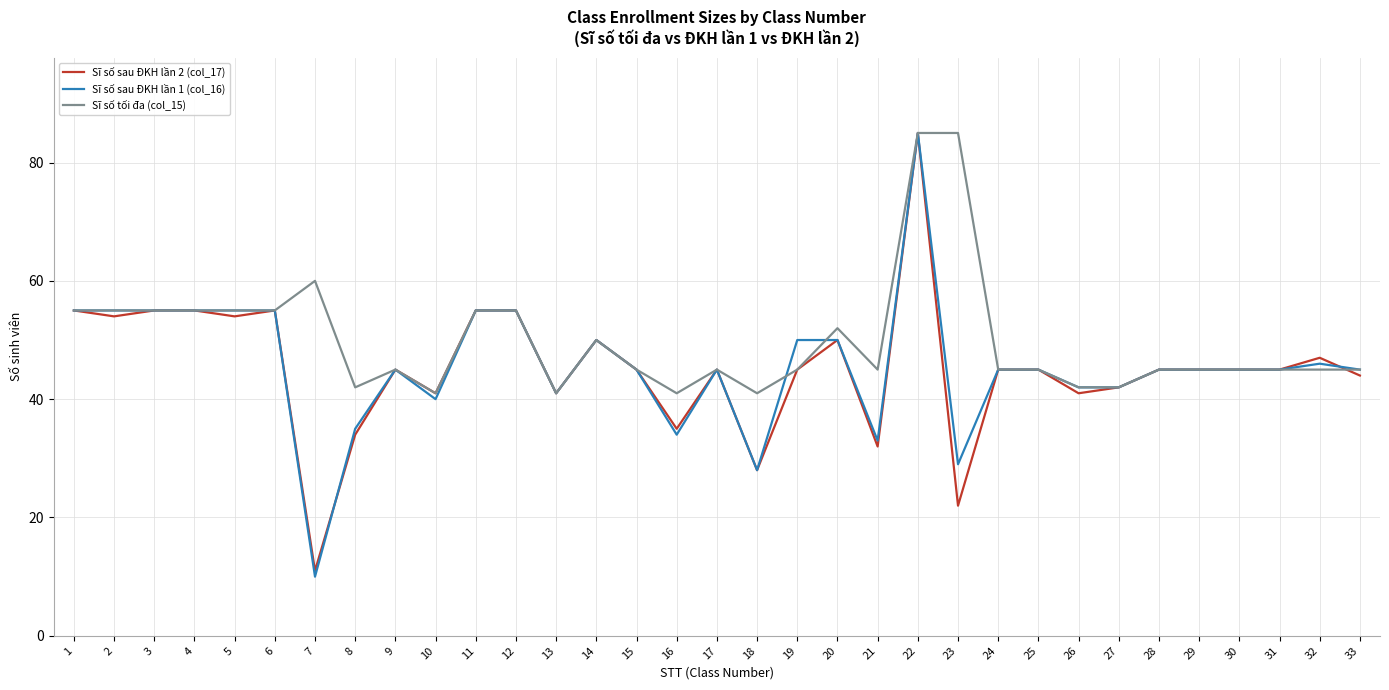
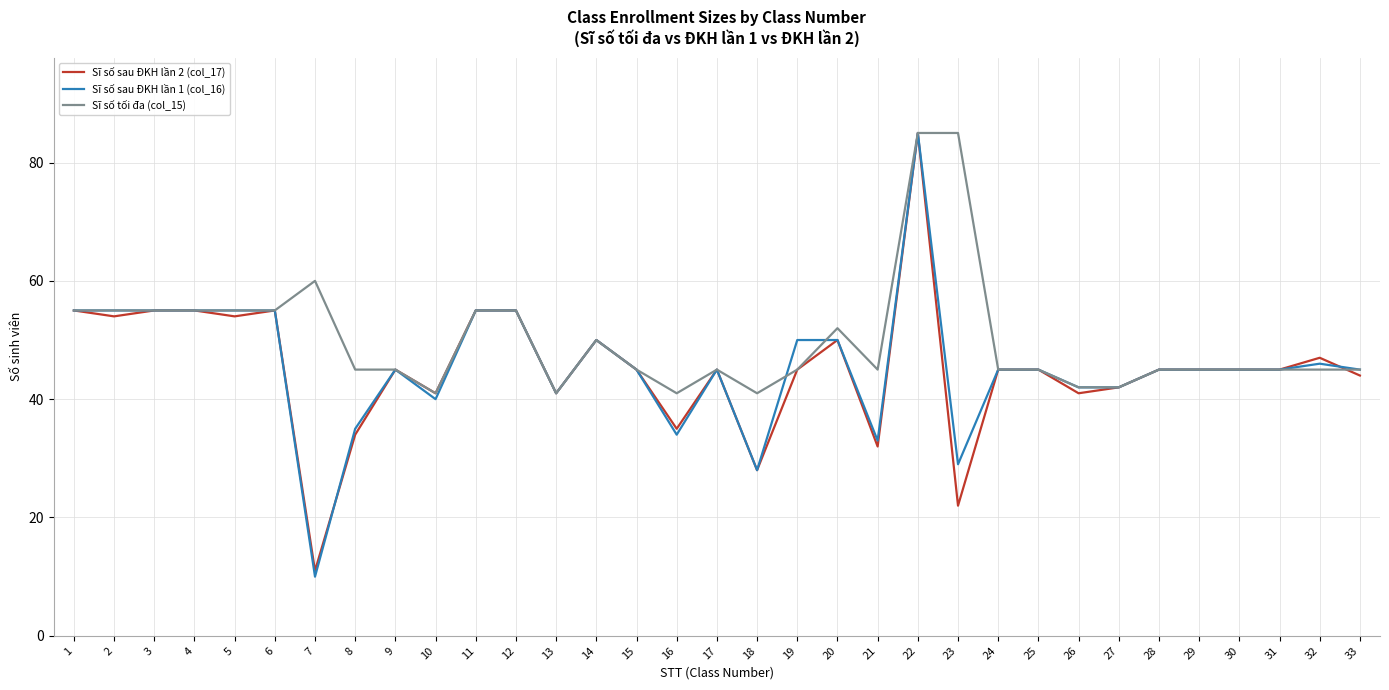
Sĩ số tối đa (col_15), 8: 42 -> 45
